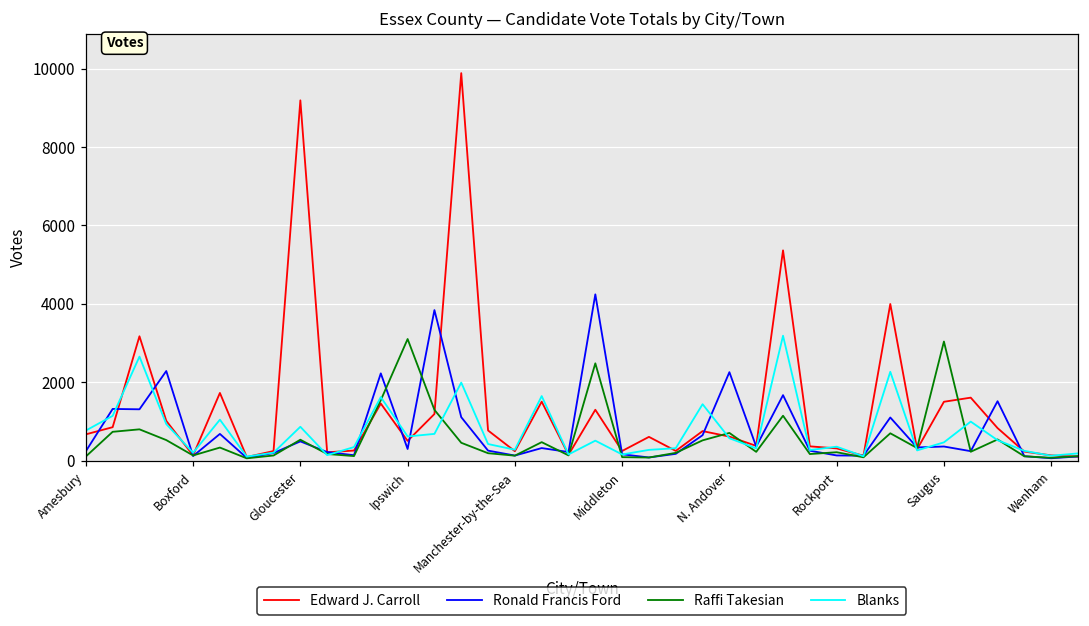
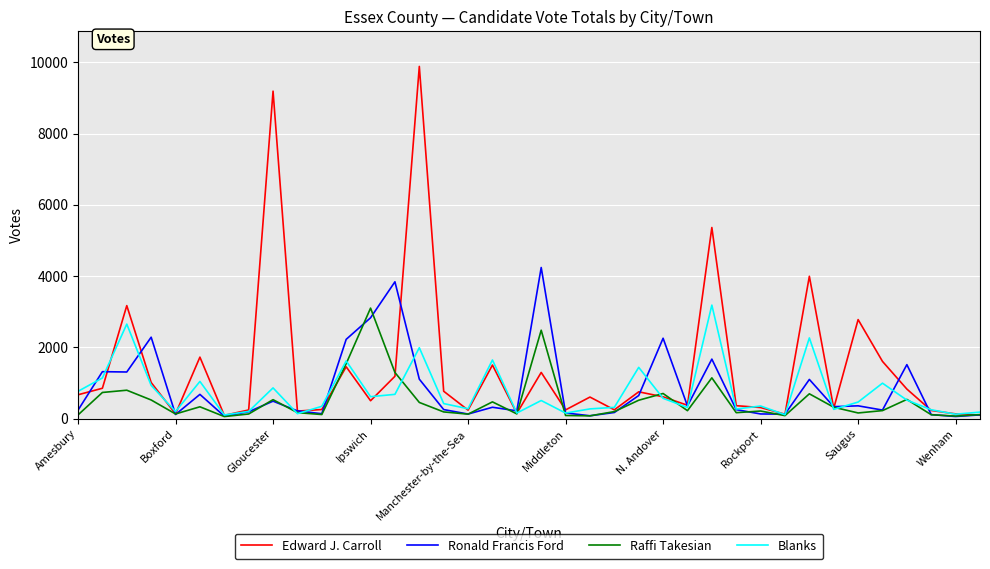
Ronald Francis Ford, Ipswich: 300 -> 2800
Edward J. Carroll, Saugus: 1500 -> 2800
Raffi Takesian, Saugus: 3000 -> 200
